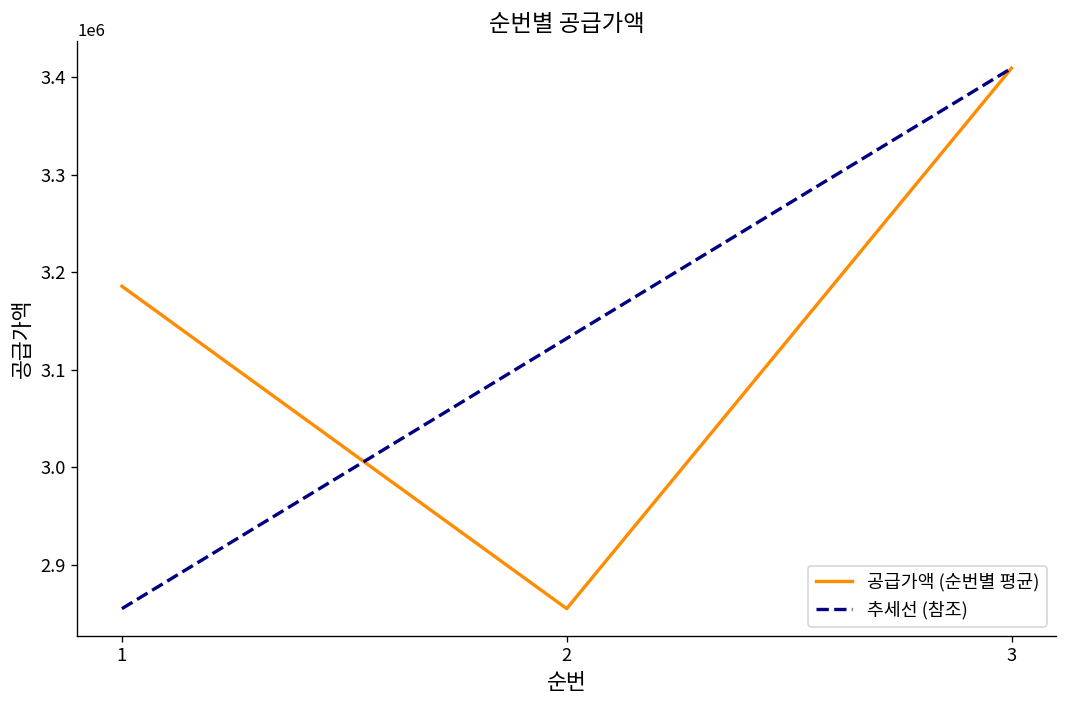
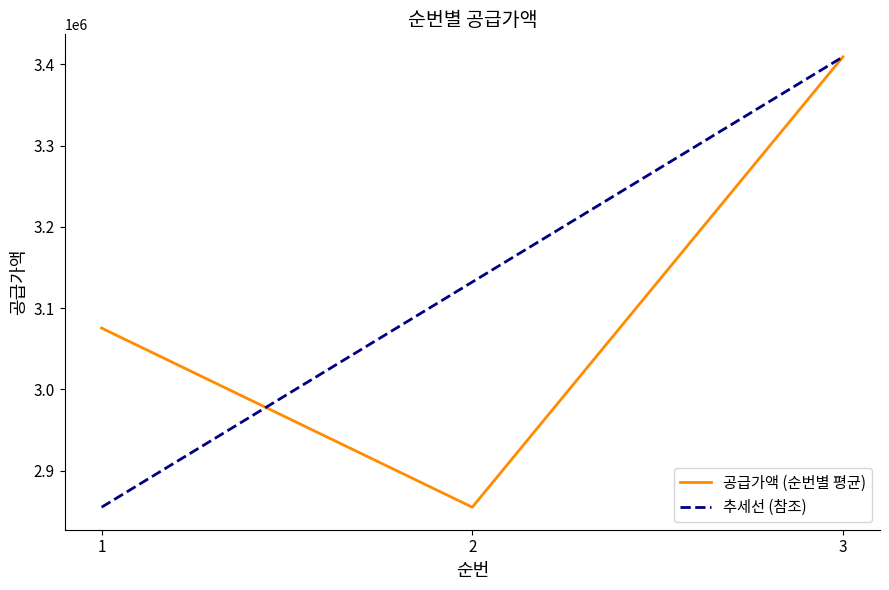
공급가액 (순번별 평균), 1: 3190000 -> 3080000
